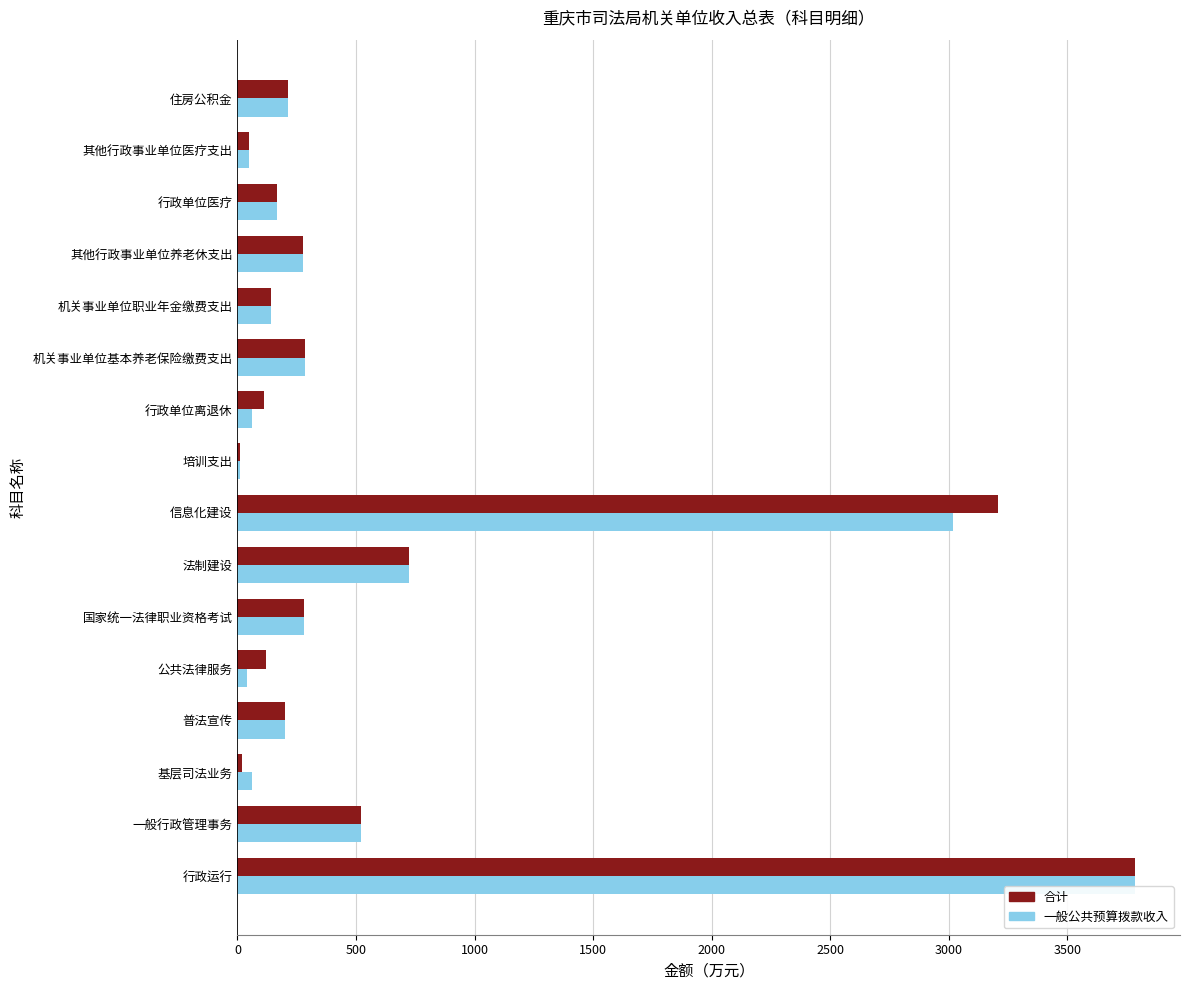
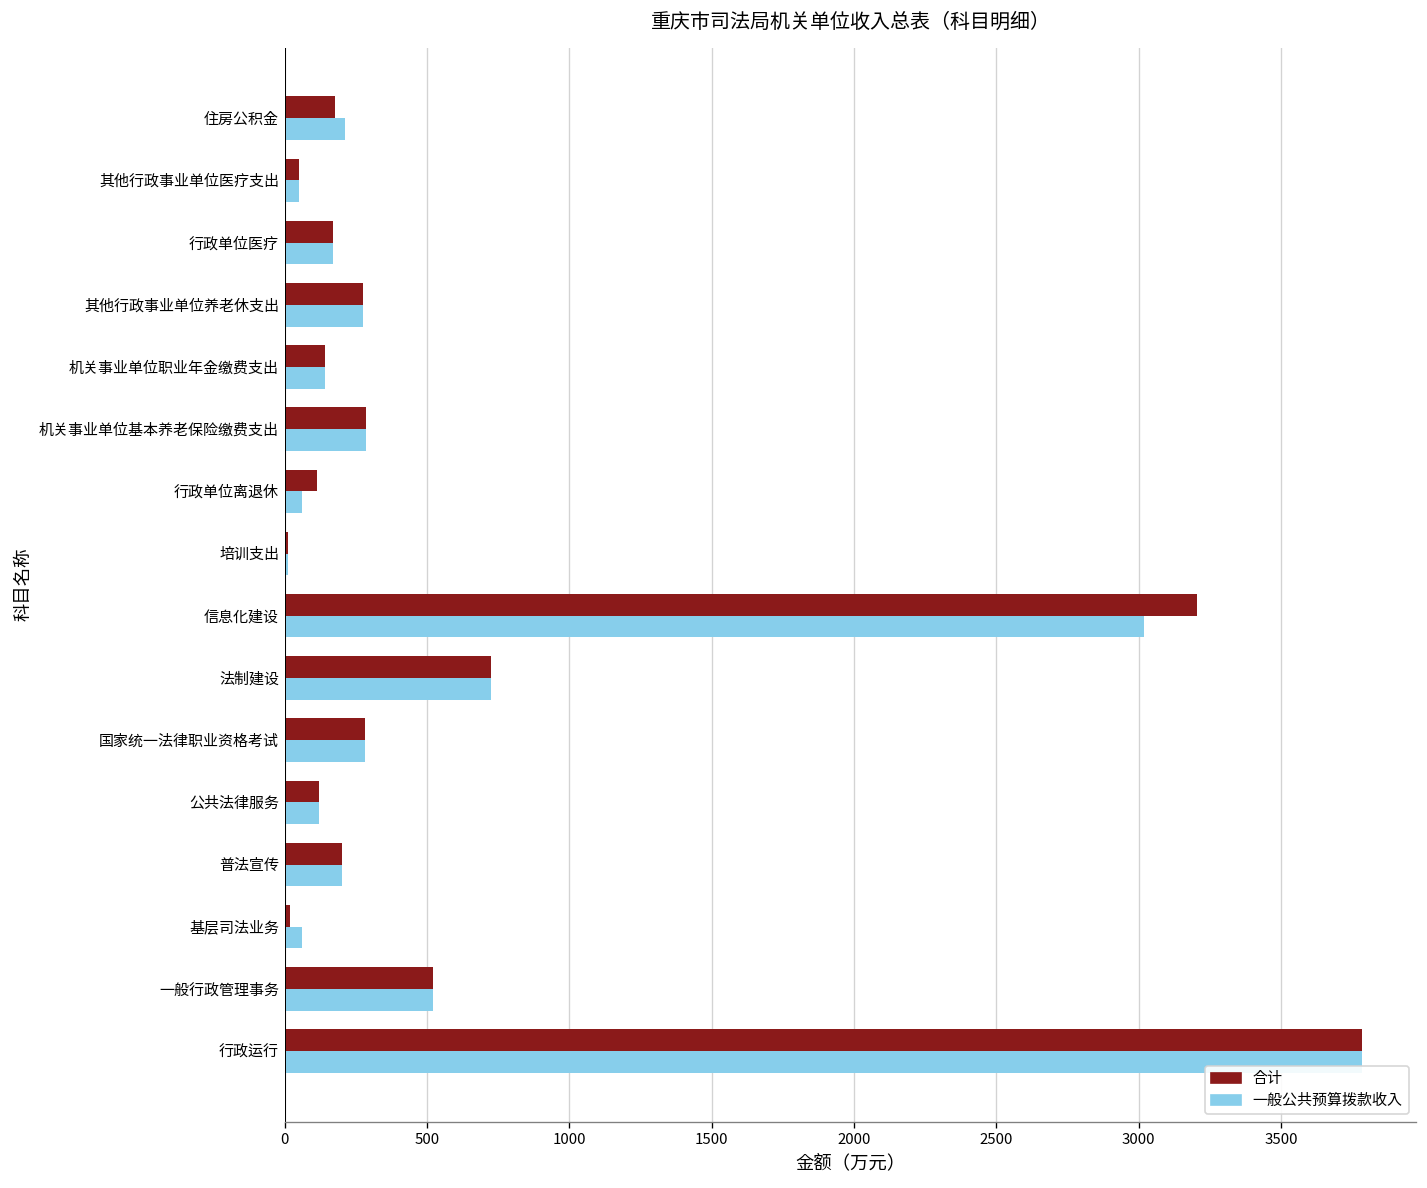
合计, 住房公积金: 210 -> 180
一般公共预算拨款收入, 公共法律服务: 40 -> 120
